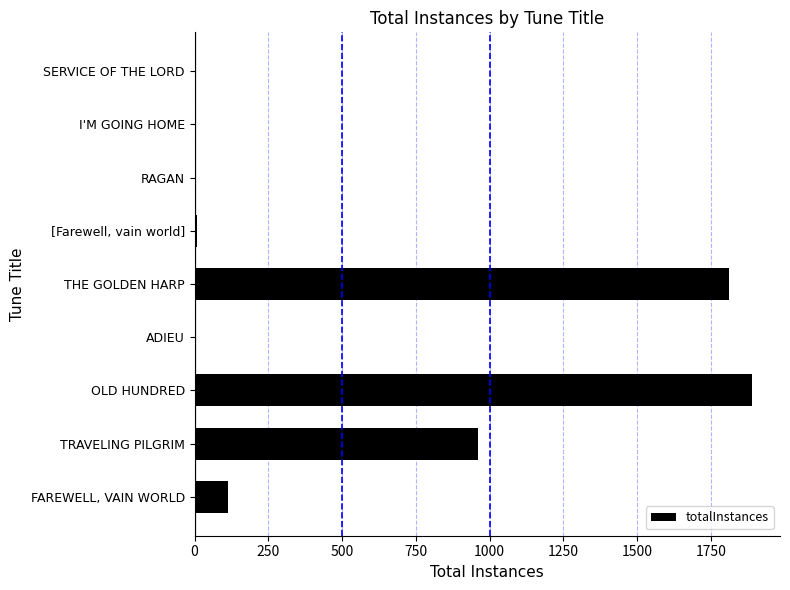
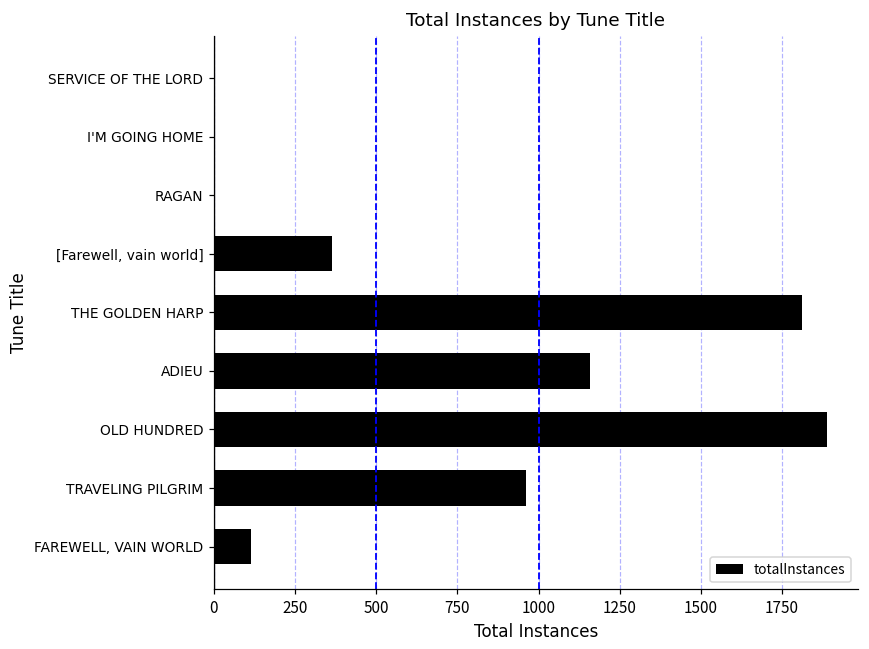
[Farewell, vain world]: 10 -> 360
ADIEU: 0 -> 1160
